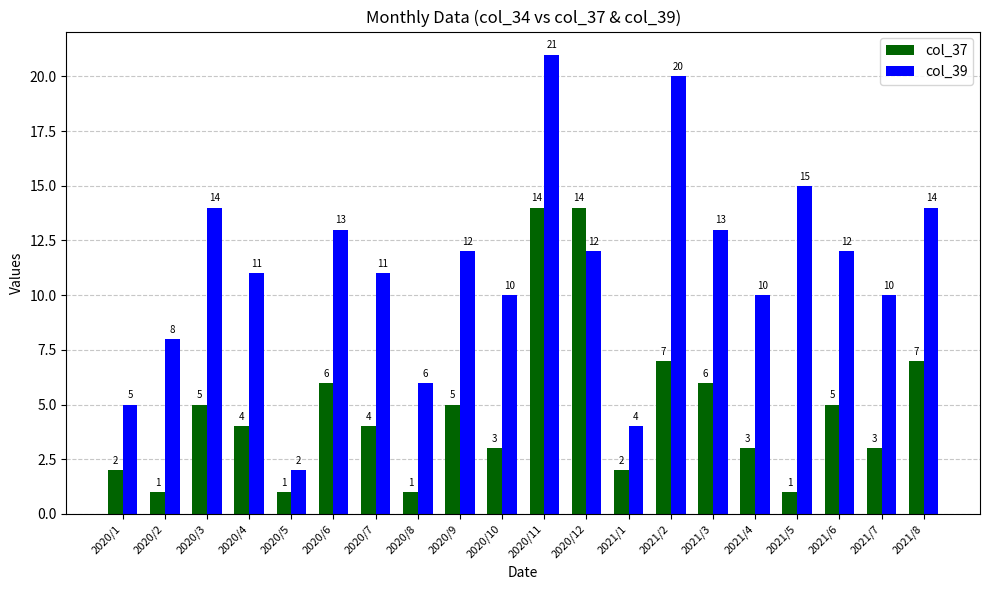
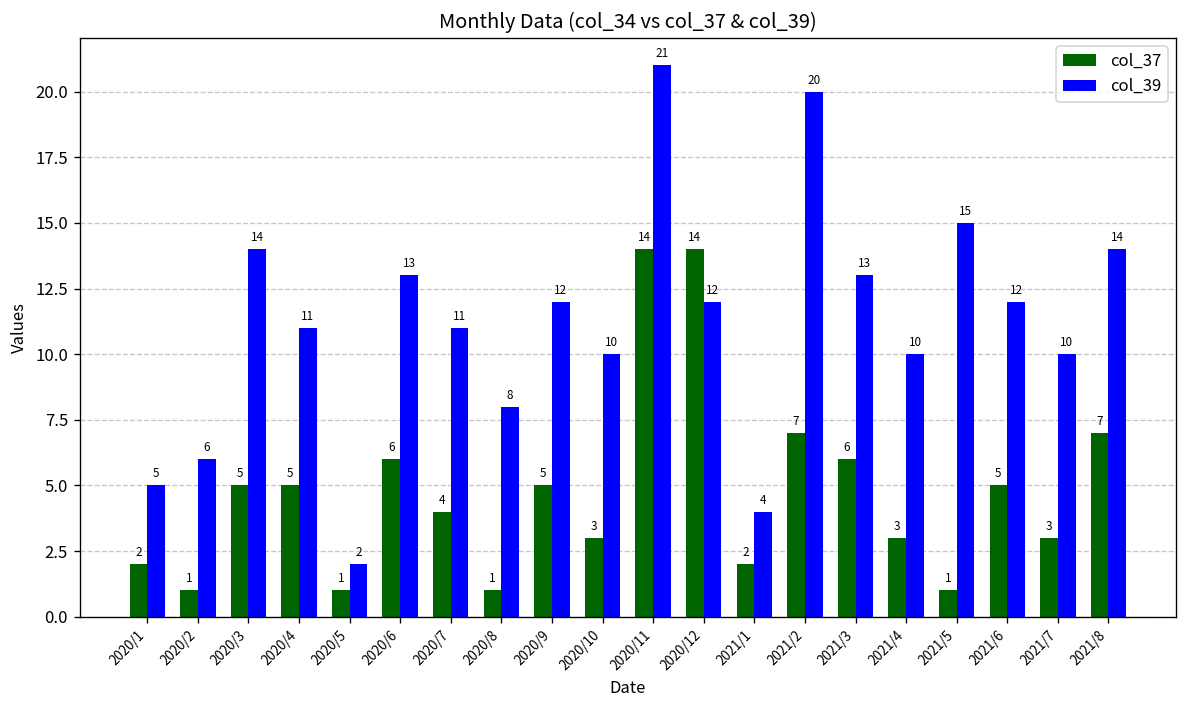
col_39, 2020/2: 8 -> 6
col_37, 2020/4: 4 -> 5
col_39, 2020/8: 6 -> 8
